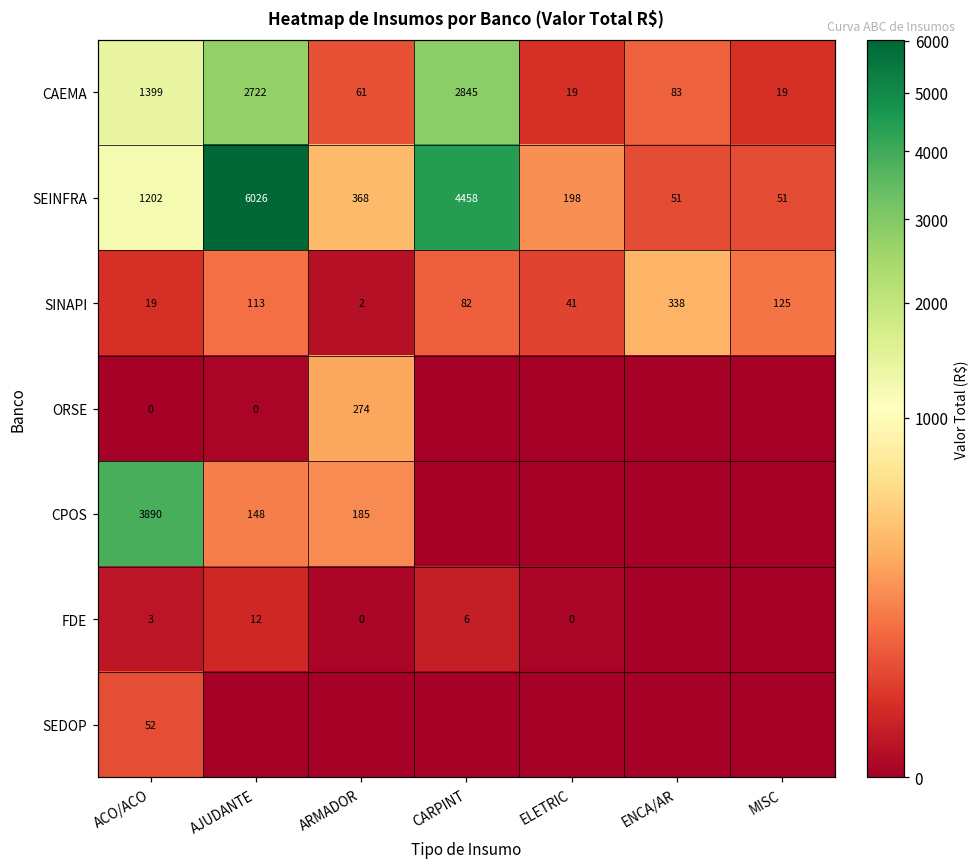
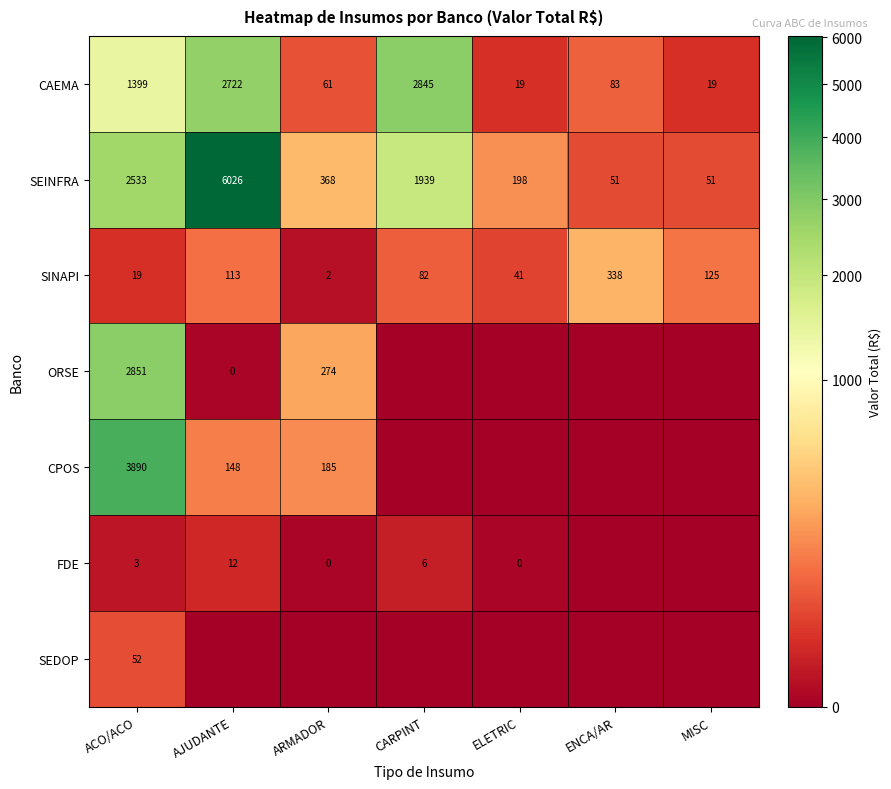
SEINFRA, ACO/ACO: 1202 -> 2533
SEINFRA, CARPINT: 4458 -> 1939
ORSE, ACO/ACO: 0 -> 2851
